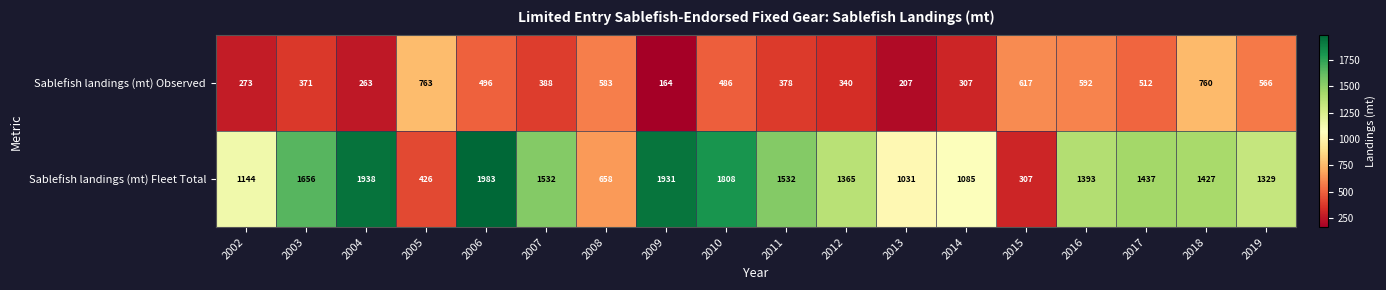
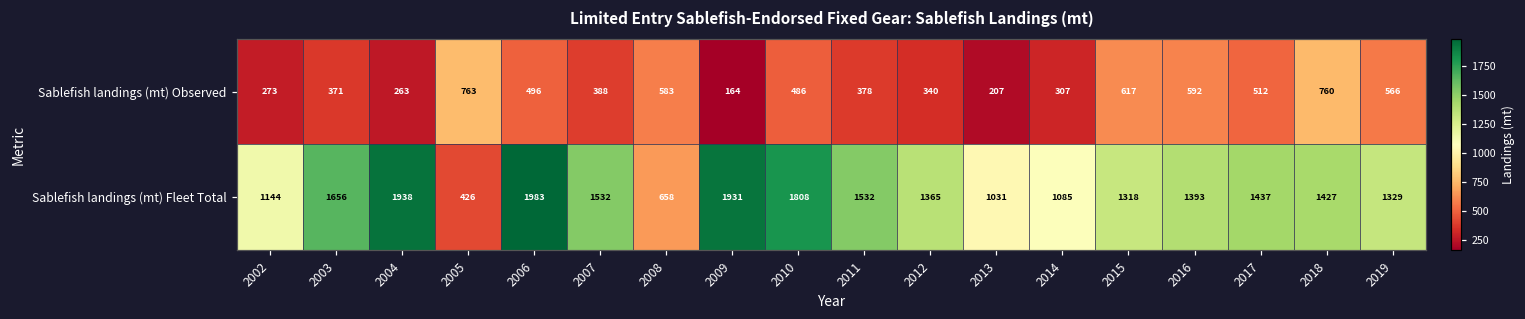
Sablefish landings (mt) Fleet Total, 2015: 307 -> 1318
